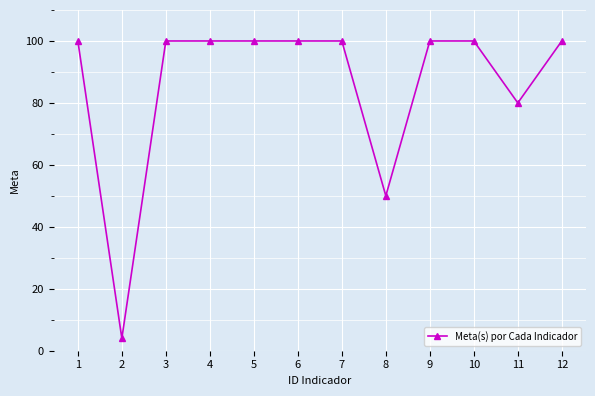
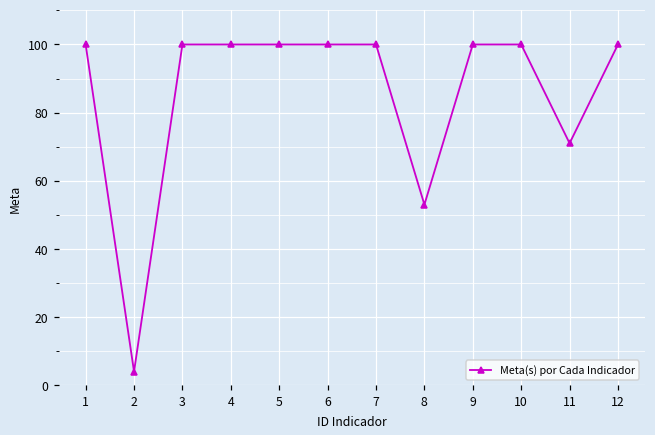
8: 50 -> 53
11: 80 -> 71
